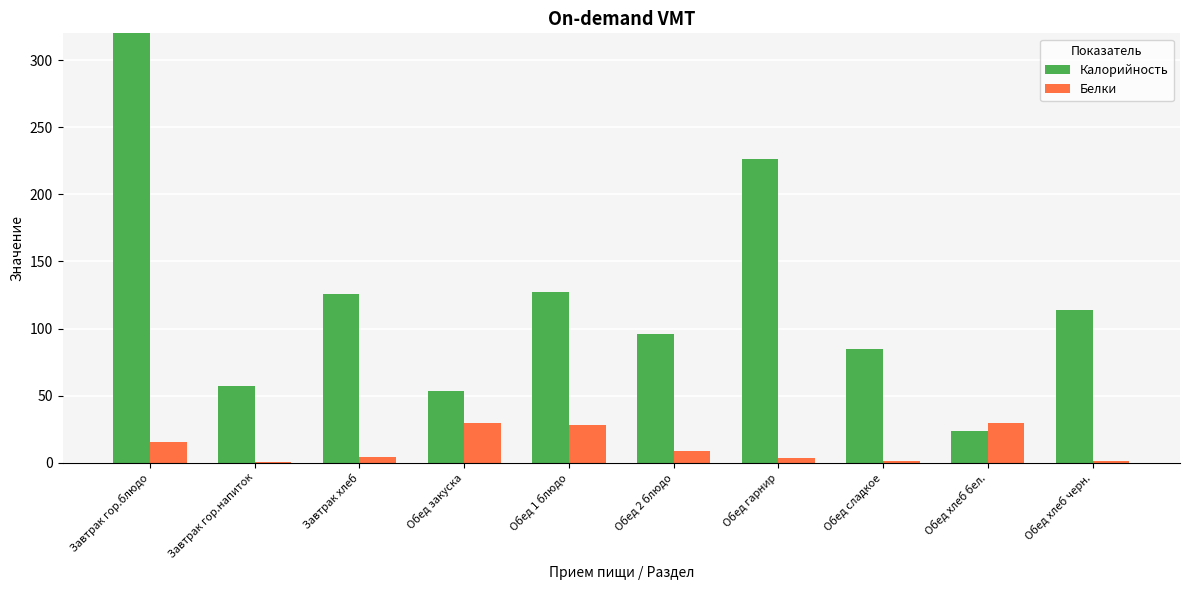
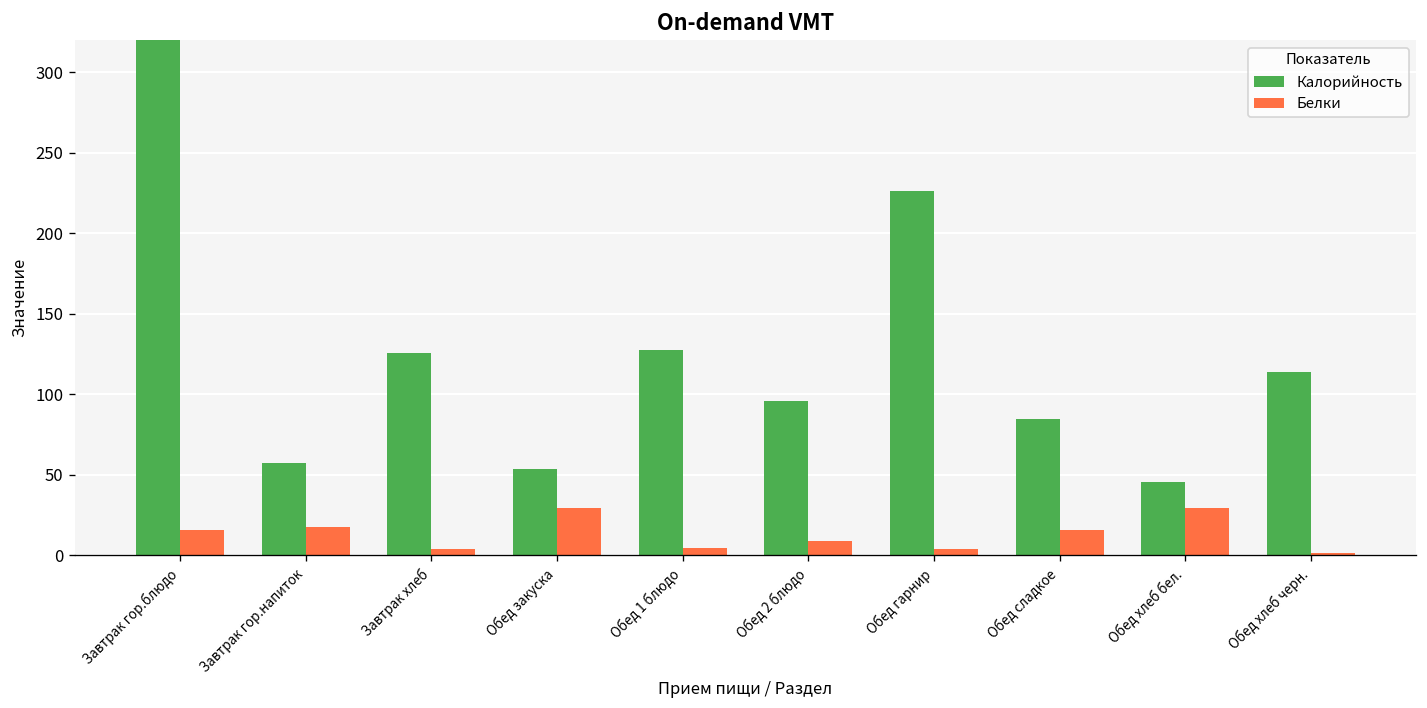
Белки, Завтрак гор.напиток: 0 -> 18
Белки, Обед 1 блюдо: 28 -> 5
Белки, Обед сладкое: 1 -> 16
Калорийность, Обед хлеб бел.: 24 -> 45
